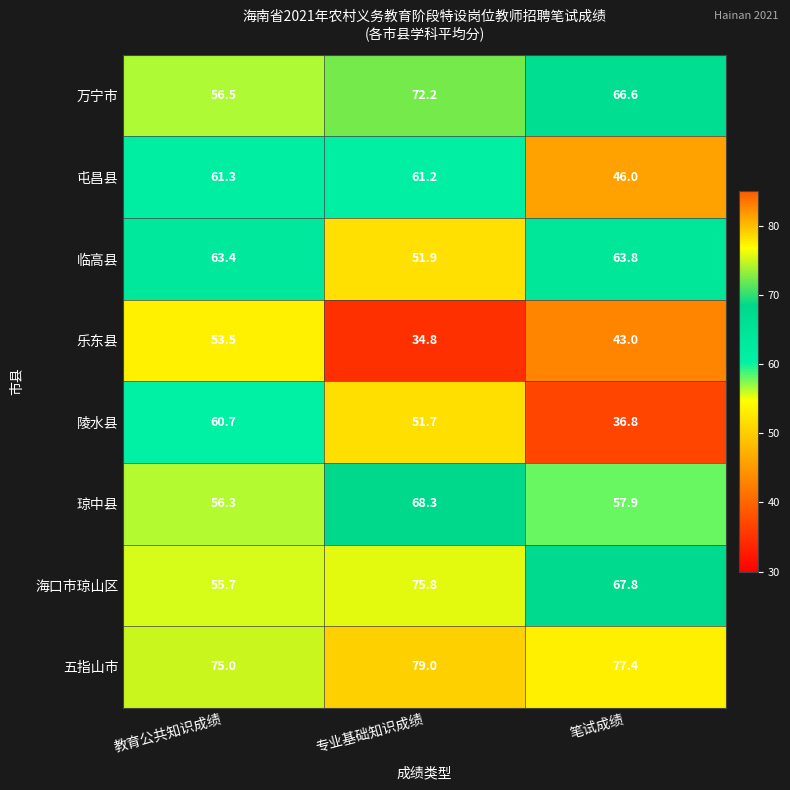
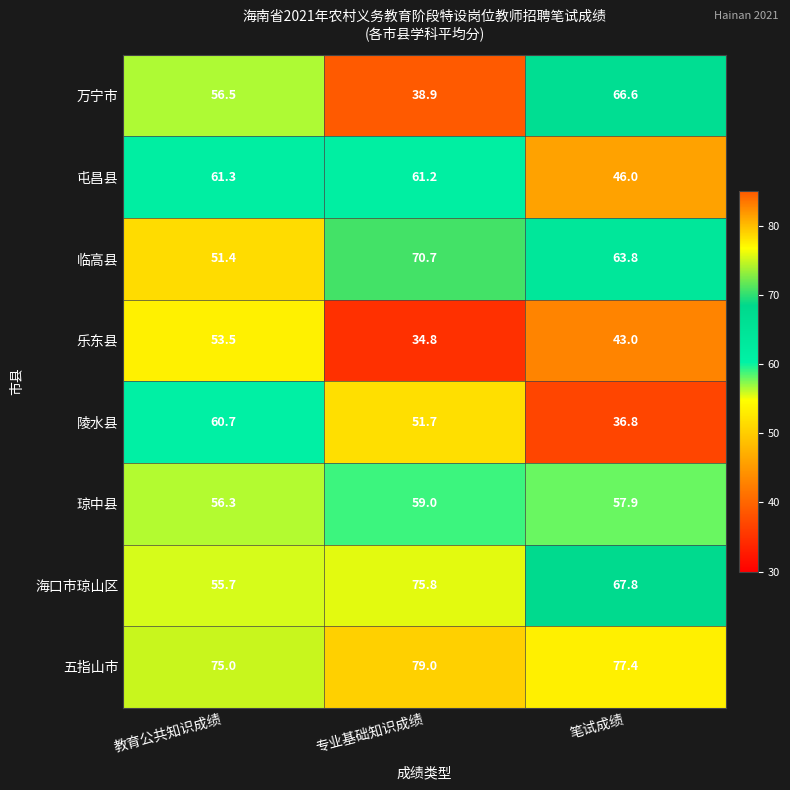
万宁市, 专业基础知识成绩: 72.2 -> 38.9
临高县, 教育公共知识成绩: 63.4 -> 51.4
临高县, 专业基础知识成绩: 51.9 -> 70.7
琼中县, 专业基础知识成绩: 68.3 -> 59.0
